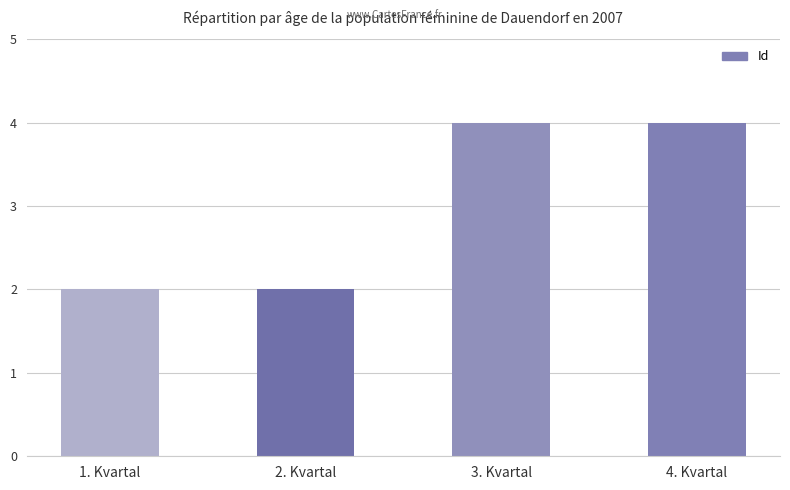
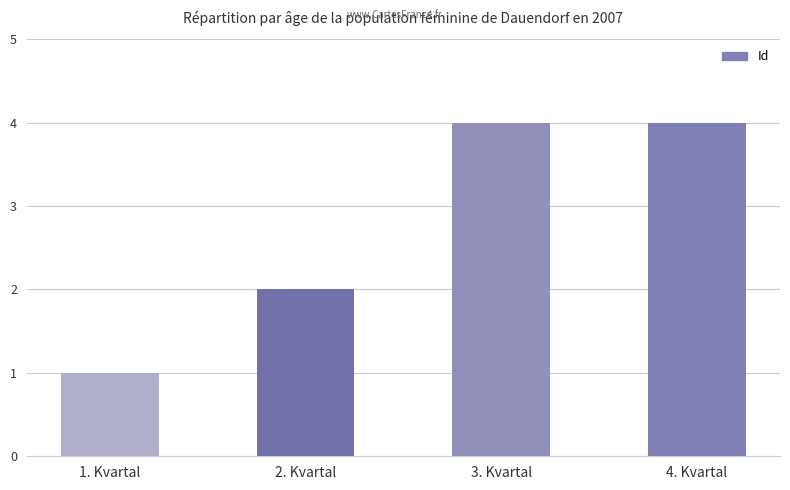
1. Kvartal: 2 -> 1
